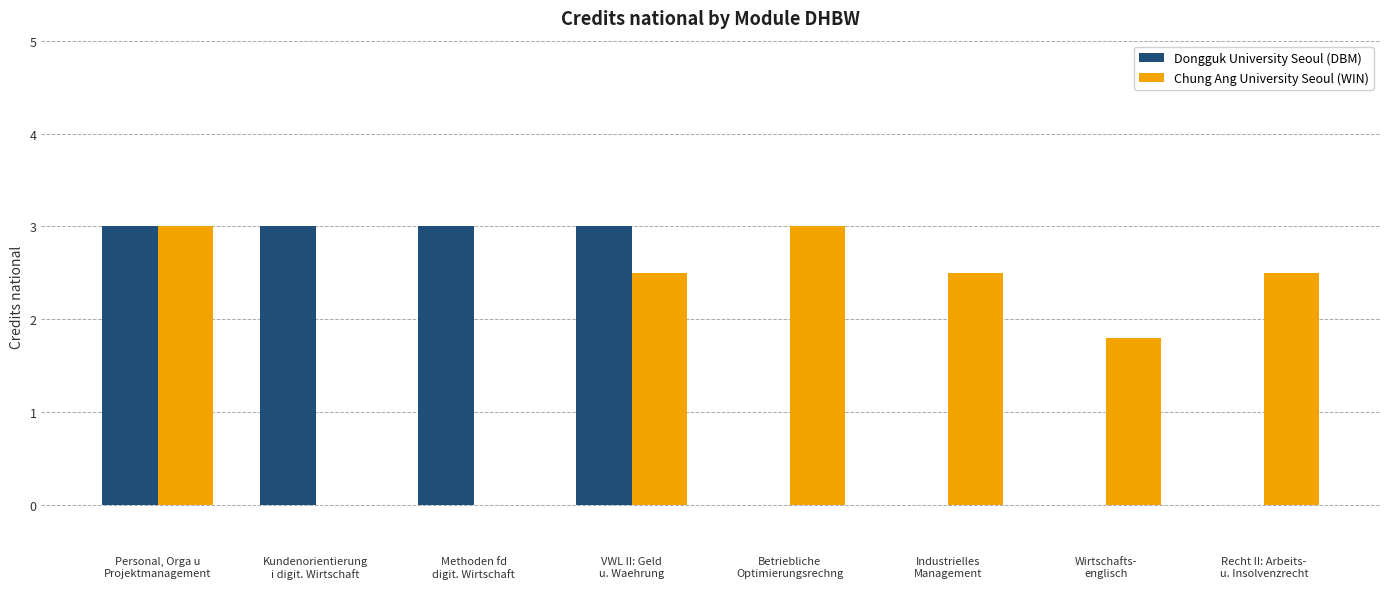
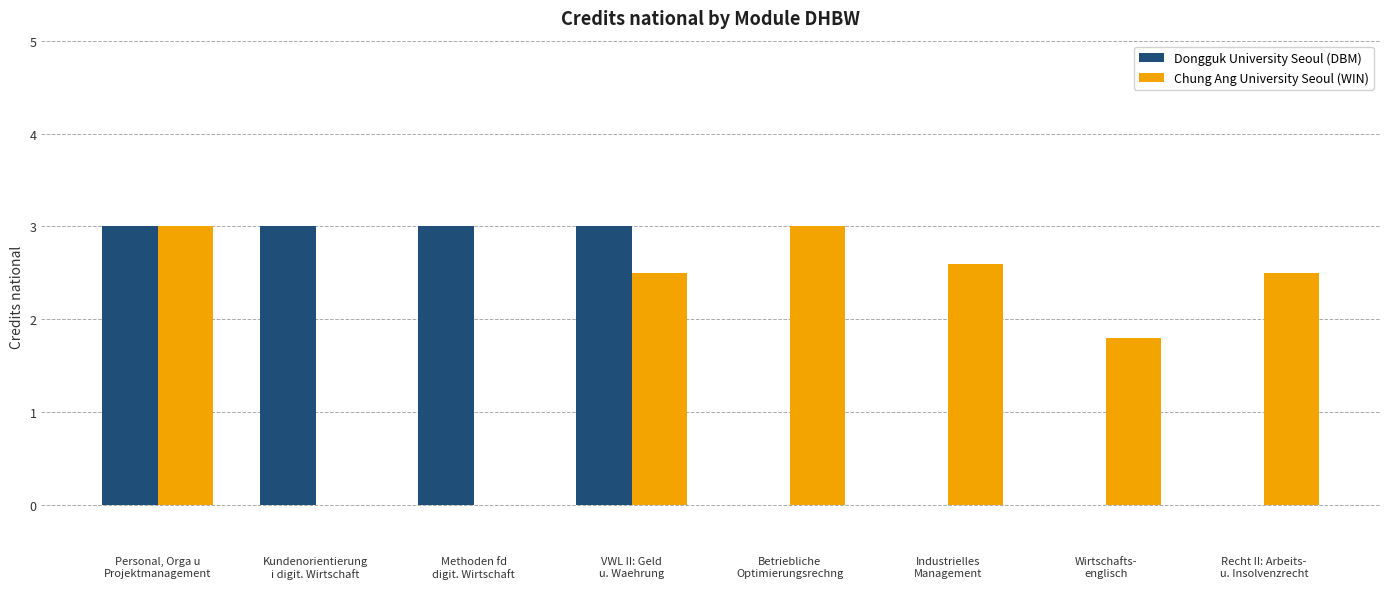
Chung Ang University Seoul (WIN), Industrielles Management: 2.5 -> 2.6
